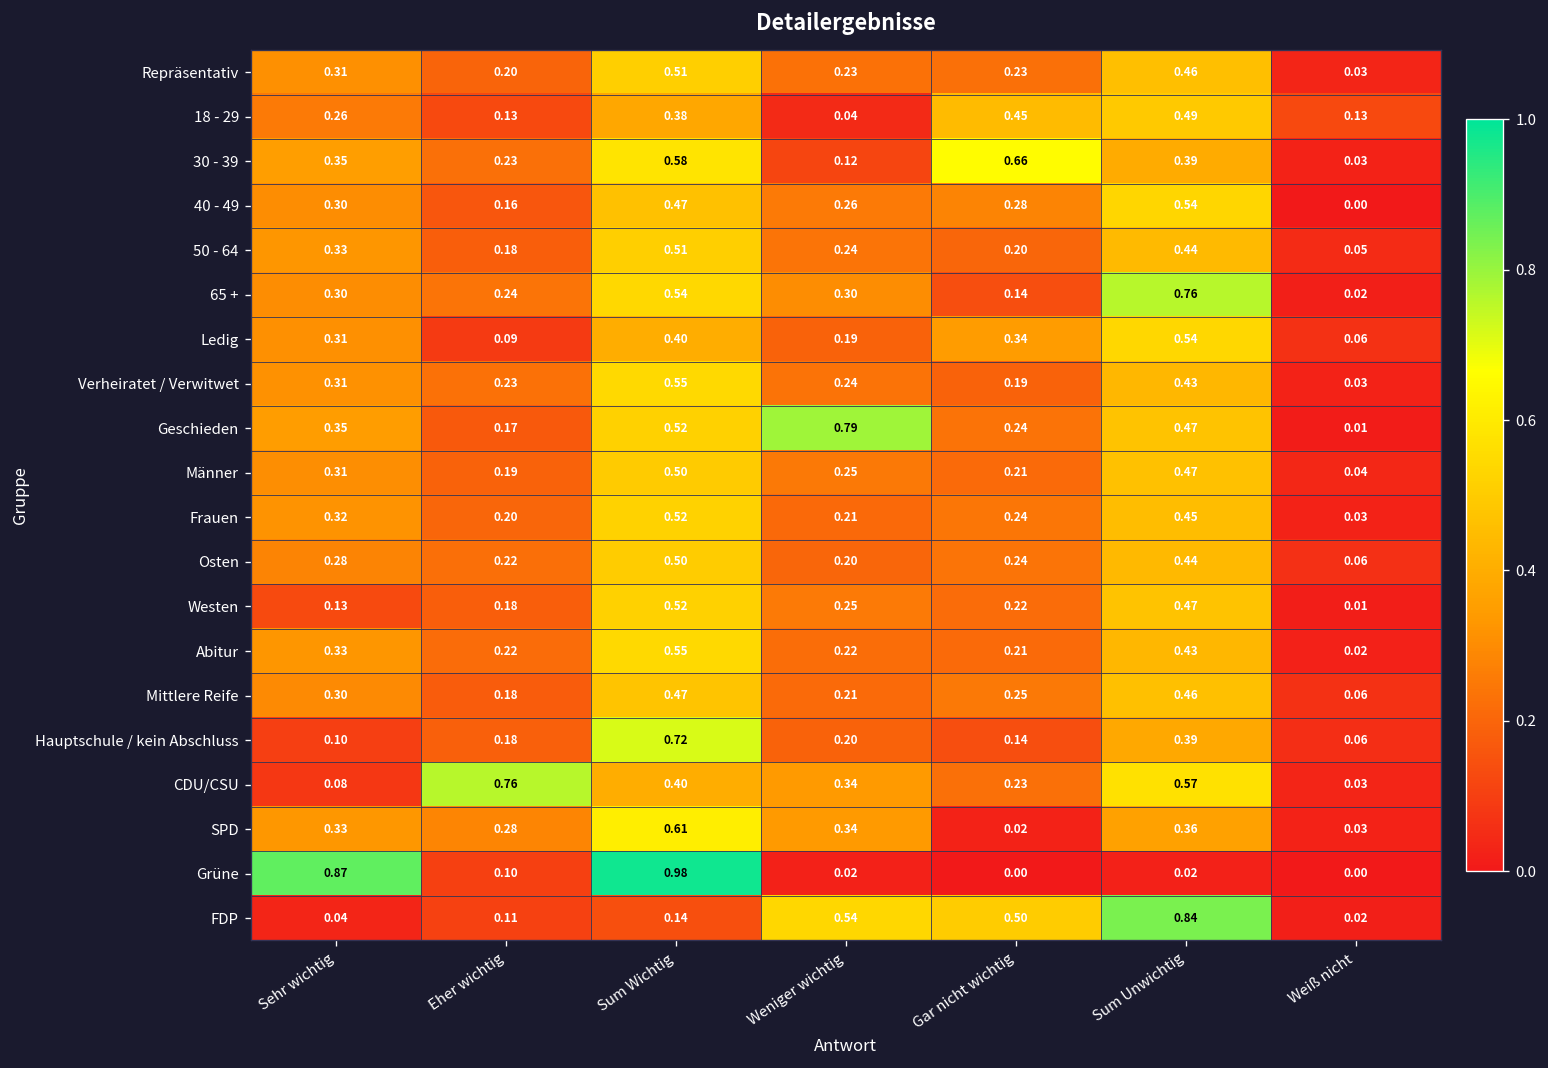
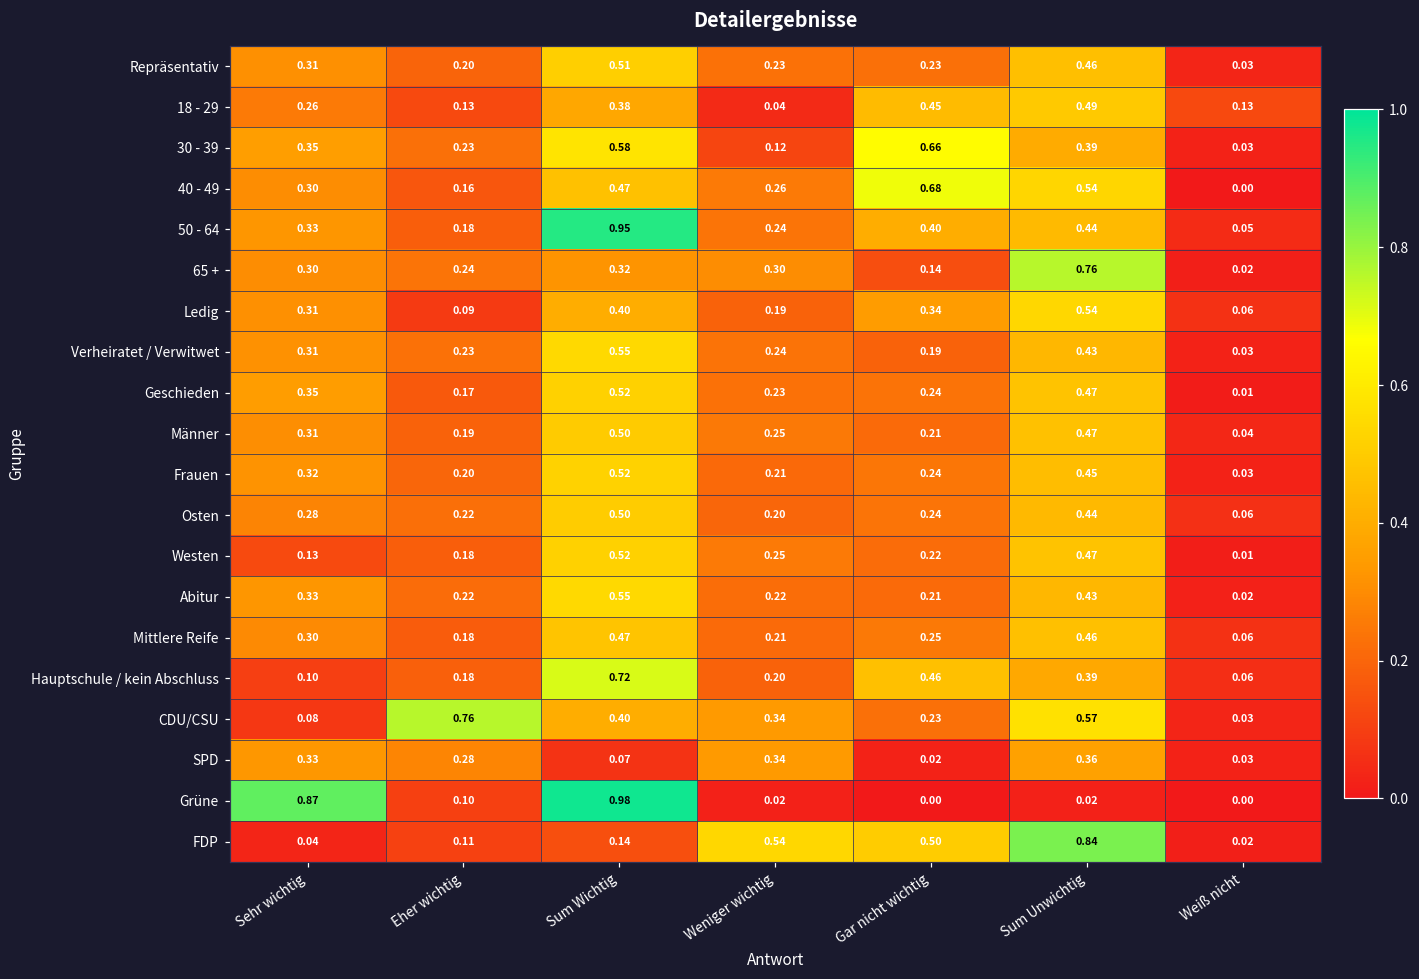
40 - 49, Gar nicht wichtig: 0.28 -> 0.68
50 - 64, Sum Wichtig: 0.51 -> 0.95
50 - 64, Gar nicht wichtig: 0.20 -> 0.40
65 +, Sum Wichtig: 0.54 -> 0.32
Geschieden, Weniger wichtig: 0.79 -> 0.23
Hauptschule / kein Abschluss, Gar nicht wichtig: 0.14 -> 0.46
SPD, Sum Wichtig: 0.61 -> 0.07
